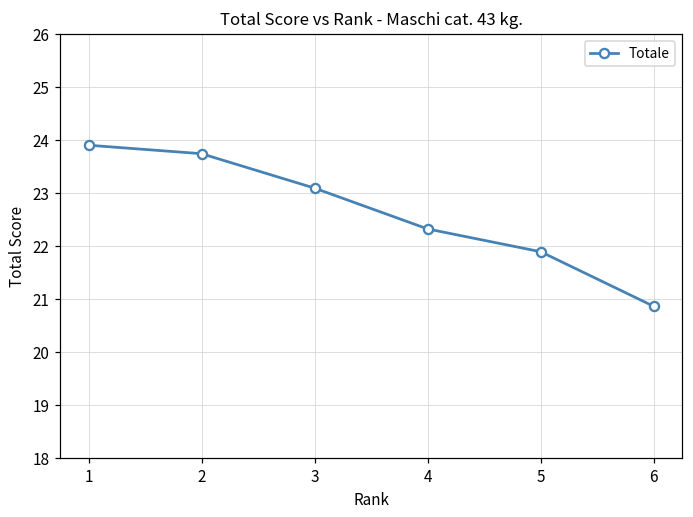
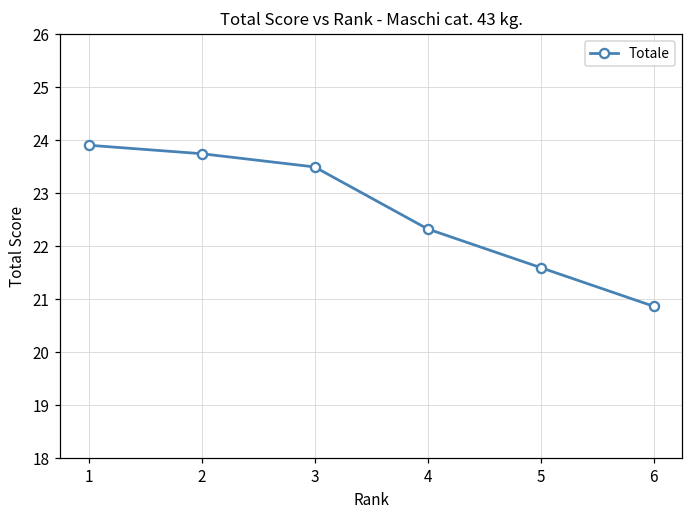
3: 23.1 -> 23.5
5: 21.9 -> 21.6
